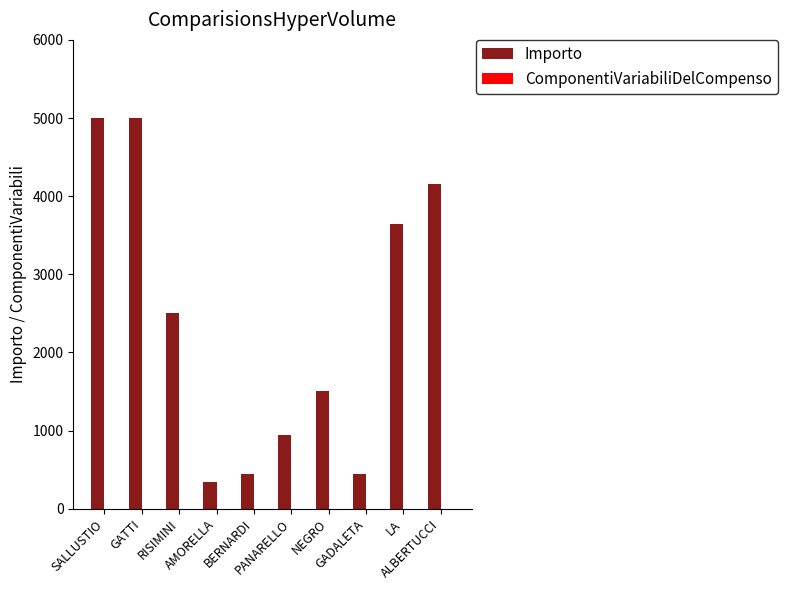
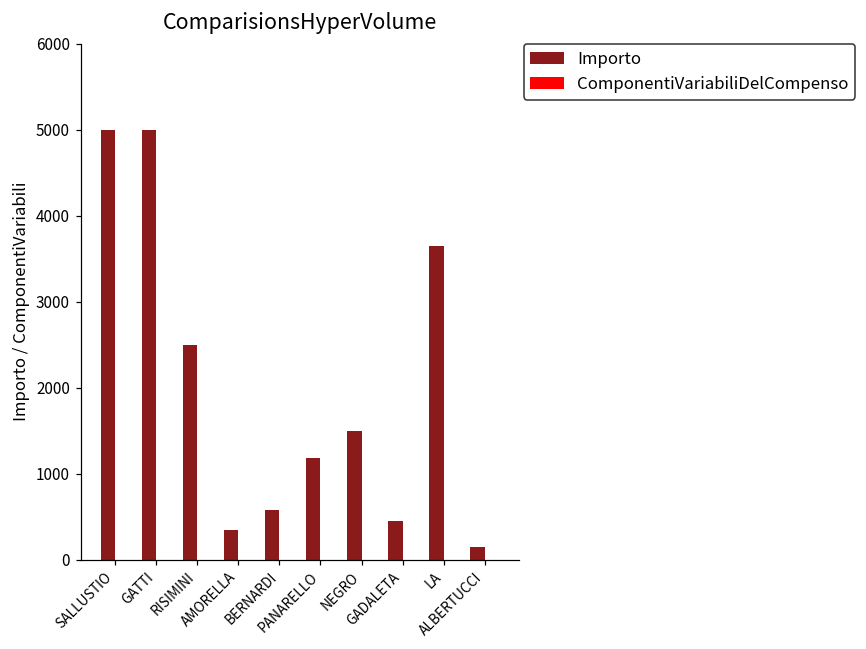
Importo, BERNARDI: 500 -> 600
Importo, PANARELLO: 900 -> 1200
Importo, ALBERTUCCI: 4200 -> 200
